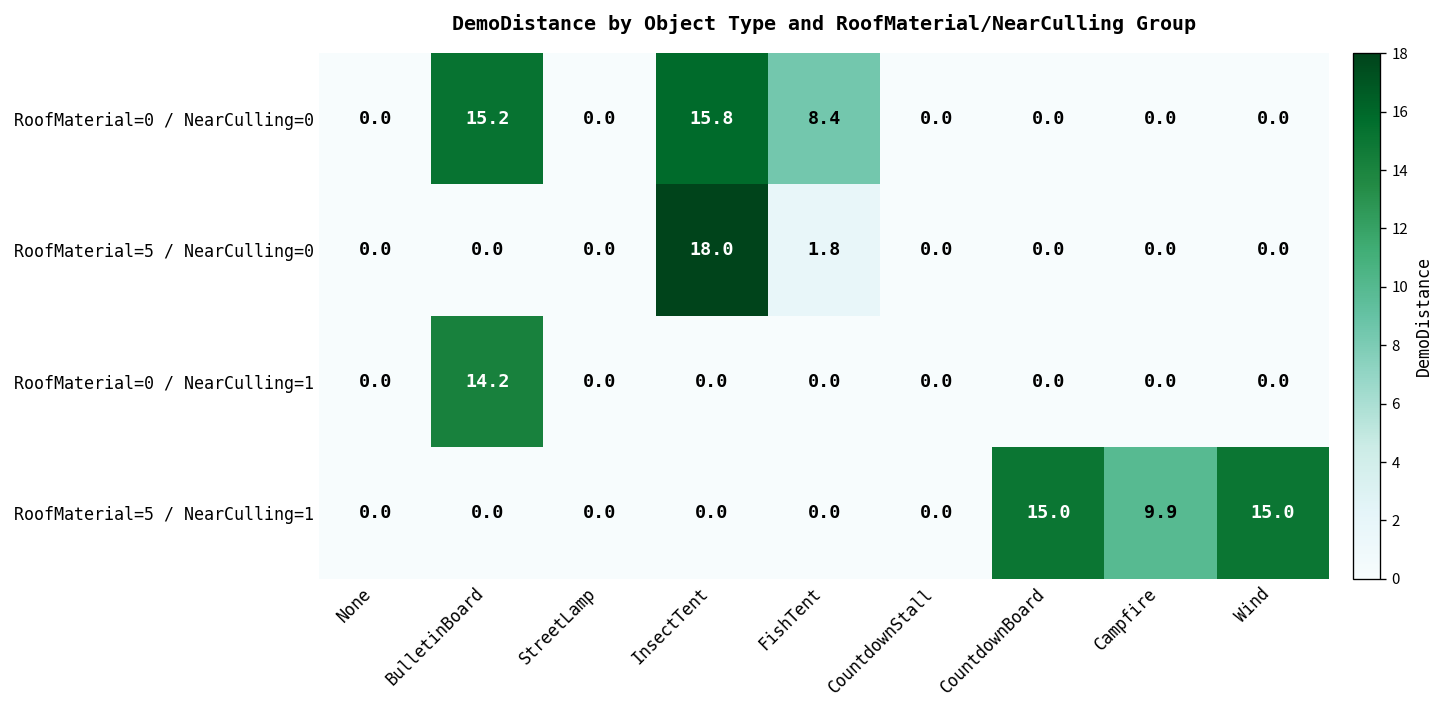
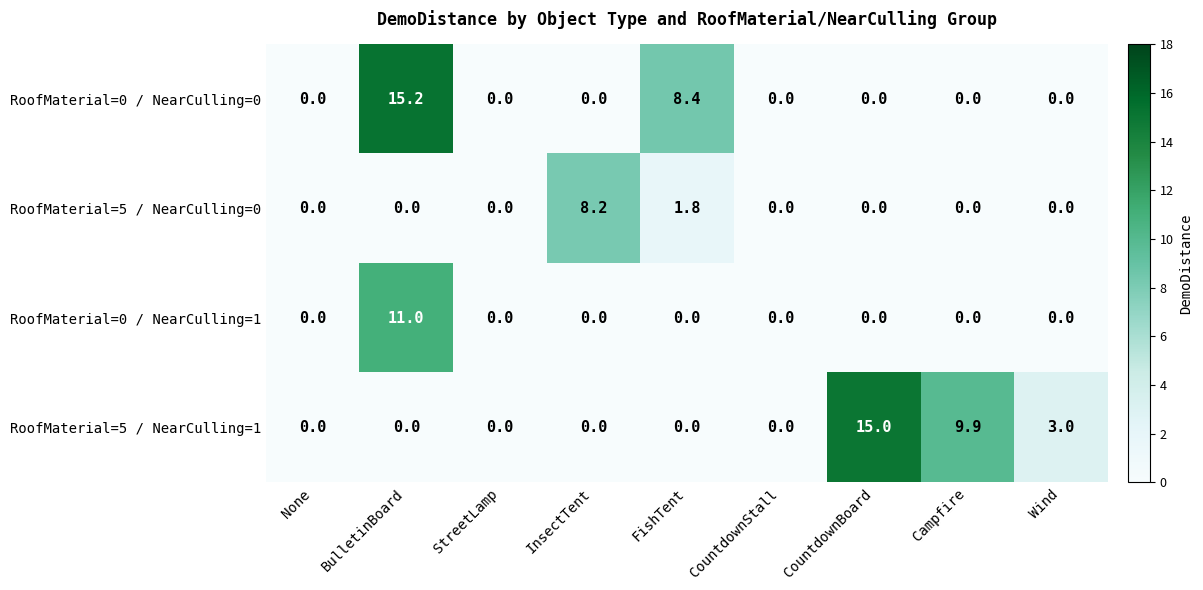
RoofMaterial=0 / NearCulling=0, InsectTent: 15.8 -> 0.0
RoofMaterial=5 / NearCulling=0, InsectTent: 18.0 -> 8.2
RoofMaterial=0 / NearCulling=1, BulletinBoard: 14.2 -> 11.0
RoofMaterial=5 / NearCulling=1, Wind: 15.0 -> 3.0
